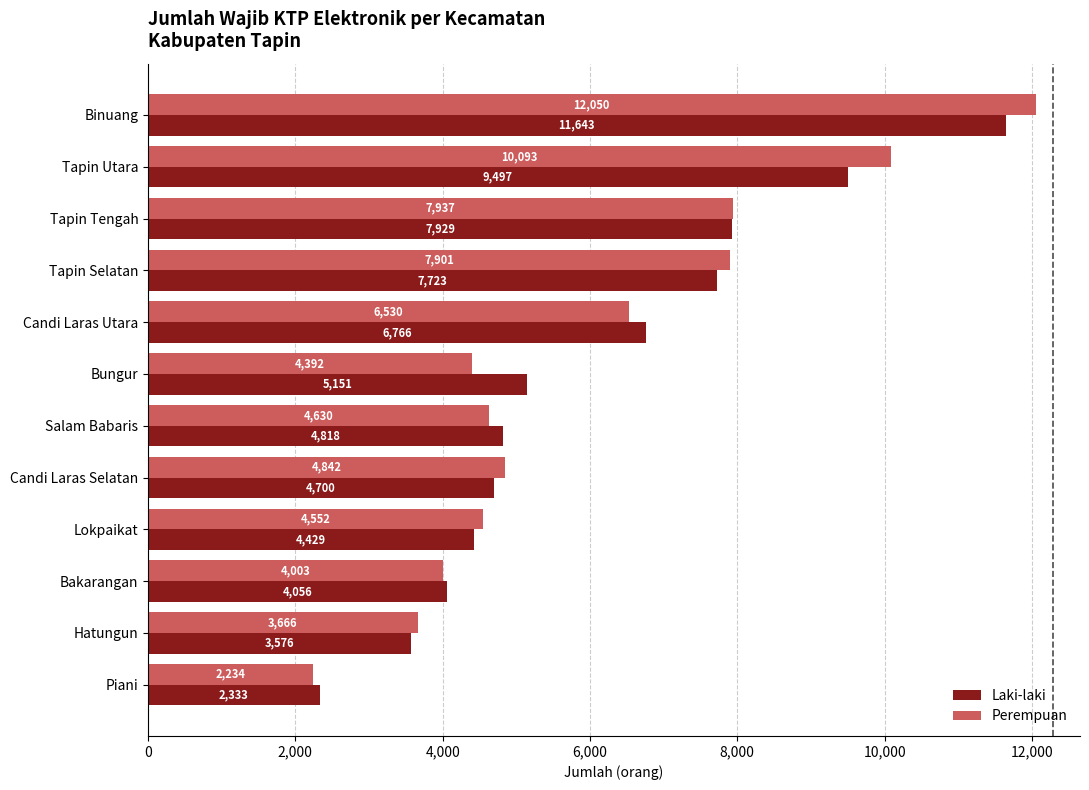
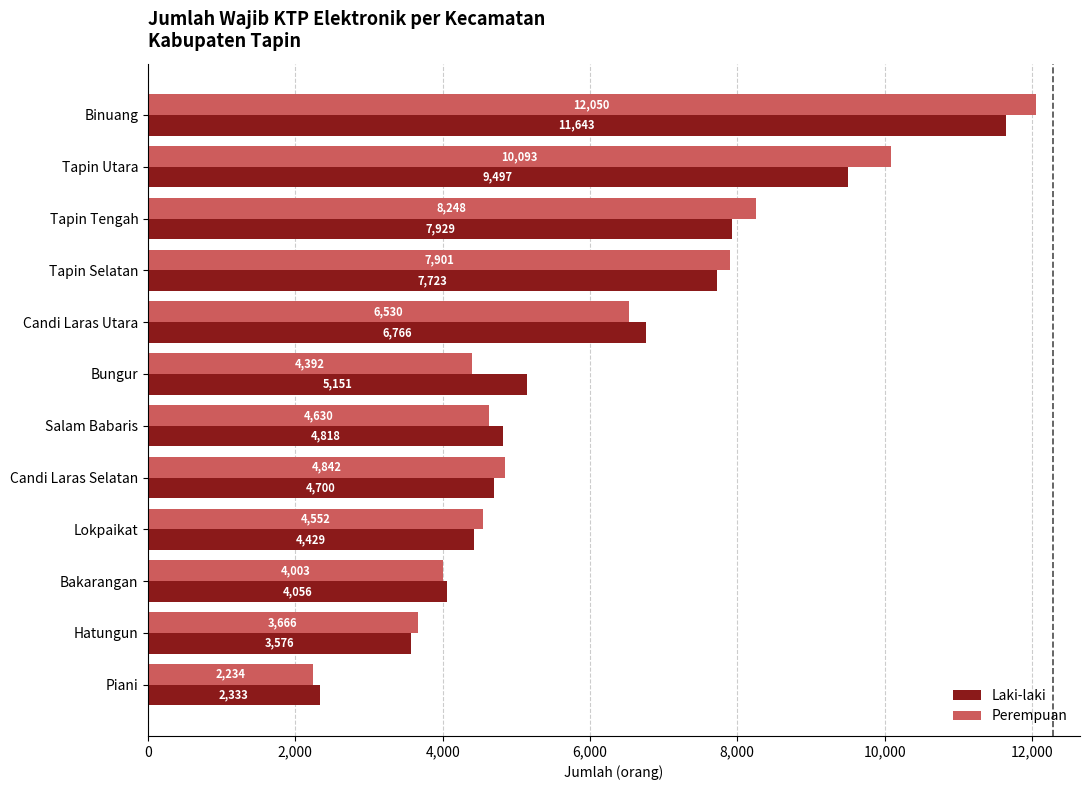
Perempuan, Tapin Tengah: 7,937 -> 8,248
